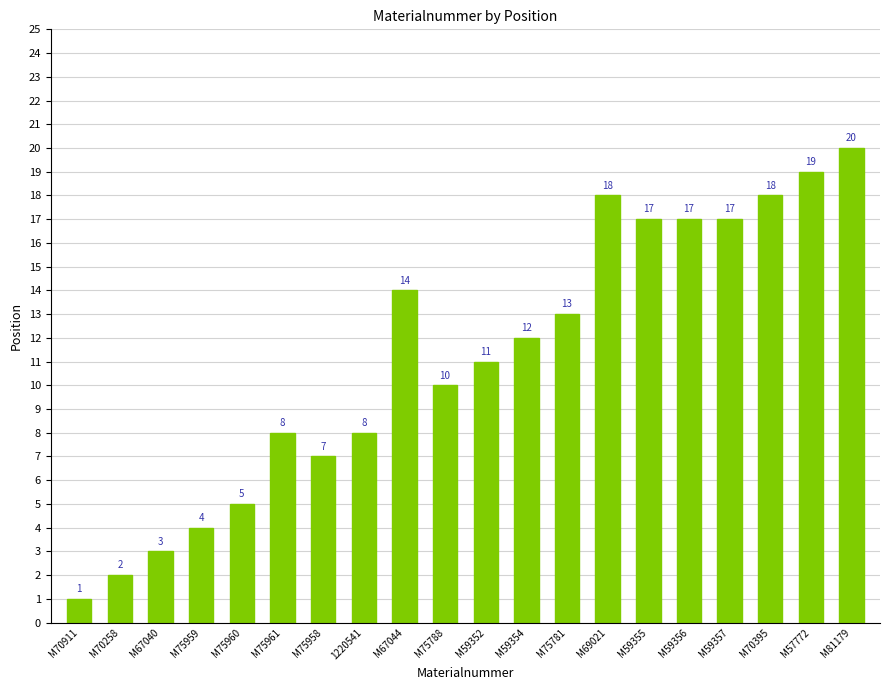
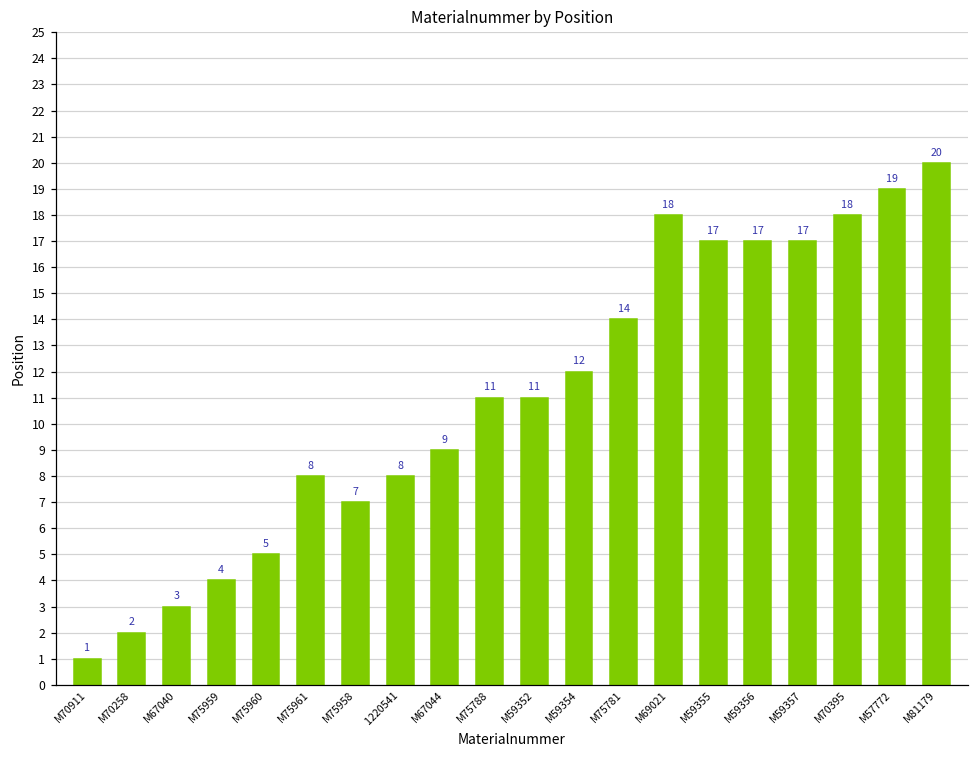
M67044: 14 -> 9
M75788: 10 -> 11
M75781: 13 -> 14
